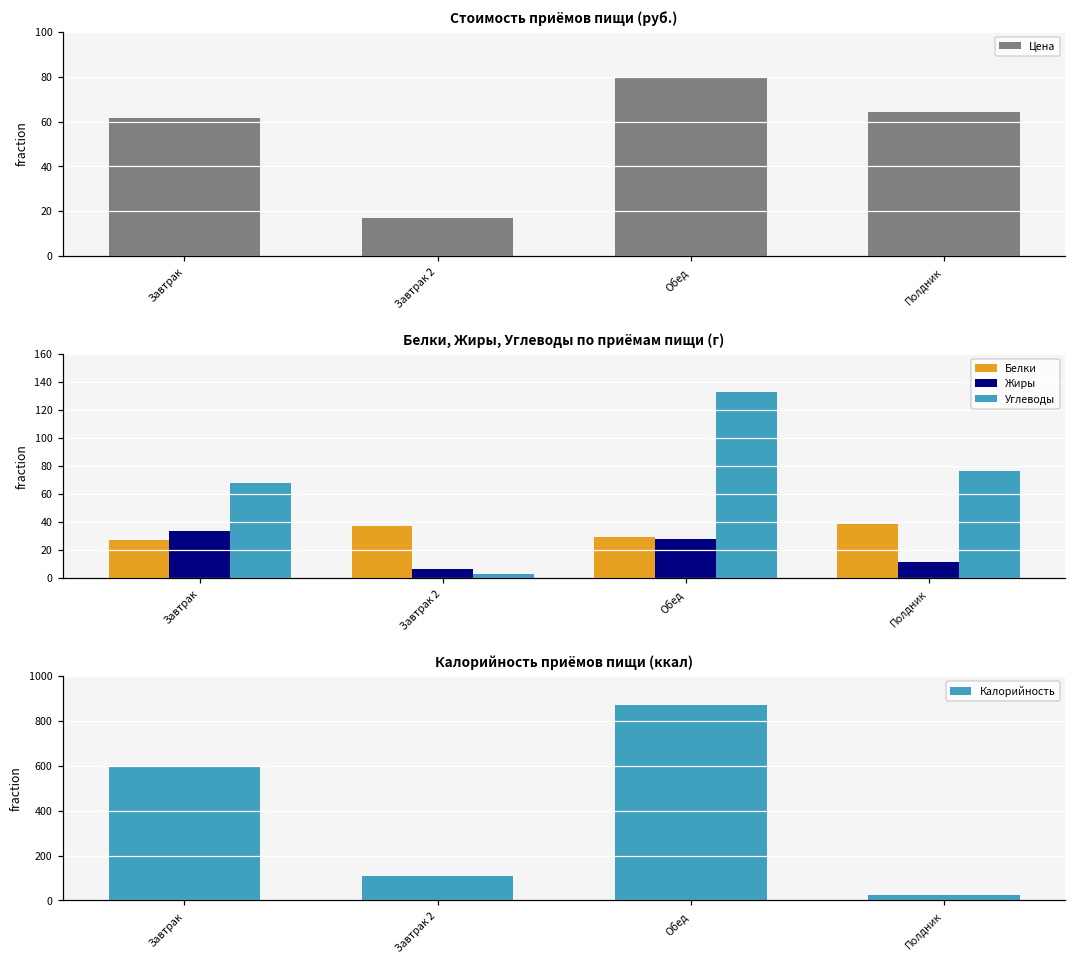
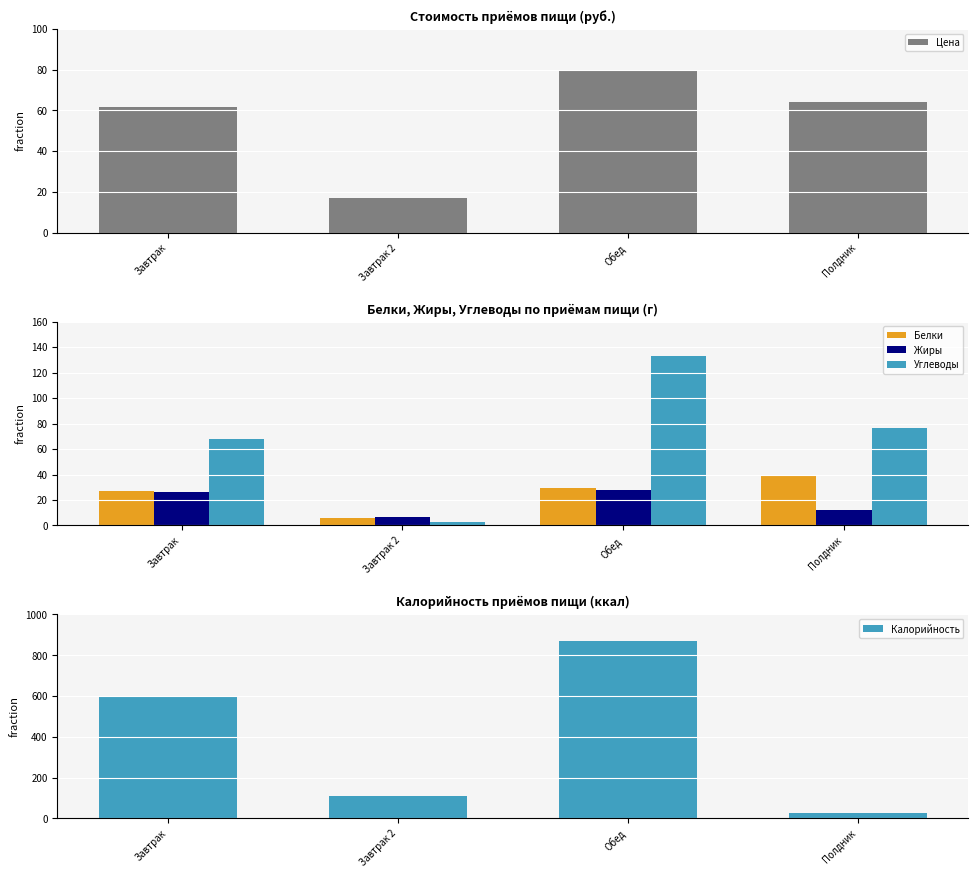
Белки, Жиры, Углеводы по приёмам пищи (г), Жиры, Завтрак: 34 -> 26
Белки, Жиры, Углеводы по приёмам пищи (г), Белки, Завтрак 2: 38 -> 6
